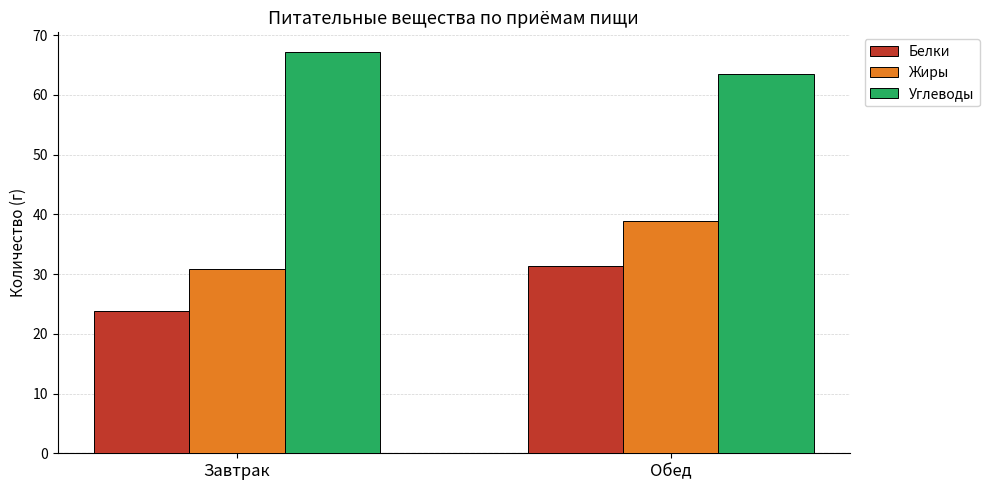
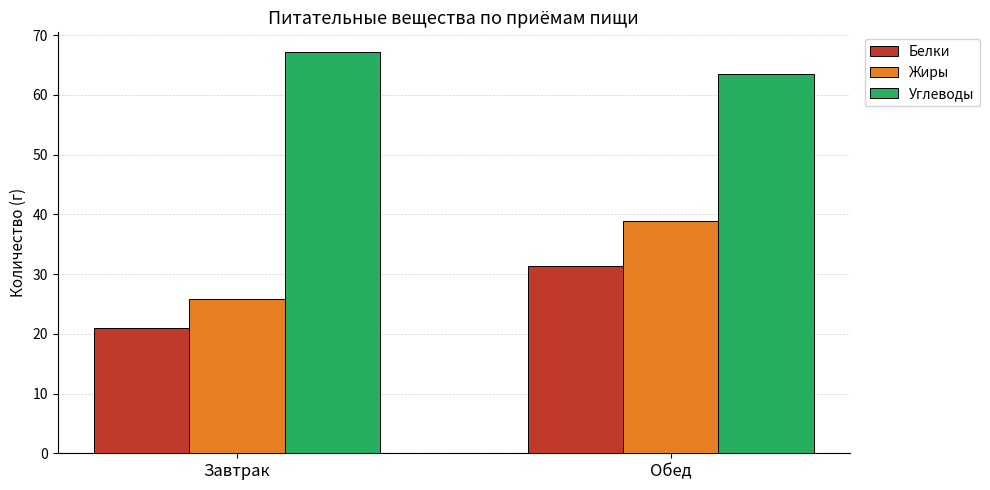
Белки, Завтрак: 24 -> 21
Жиры, Завтрак: 31 -> 26
